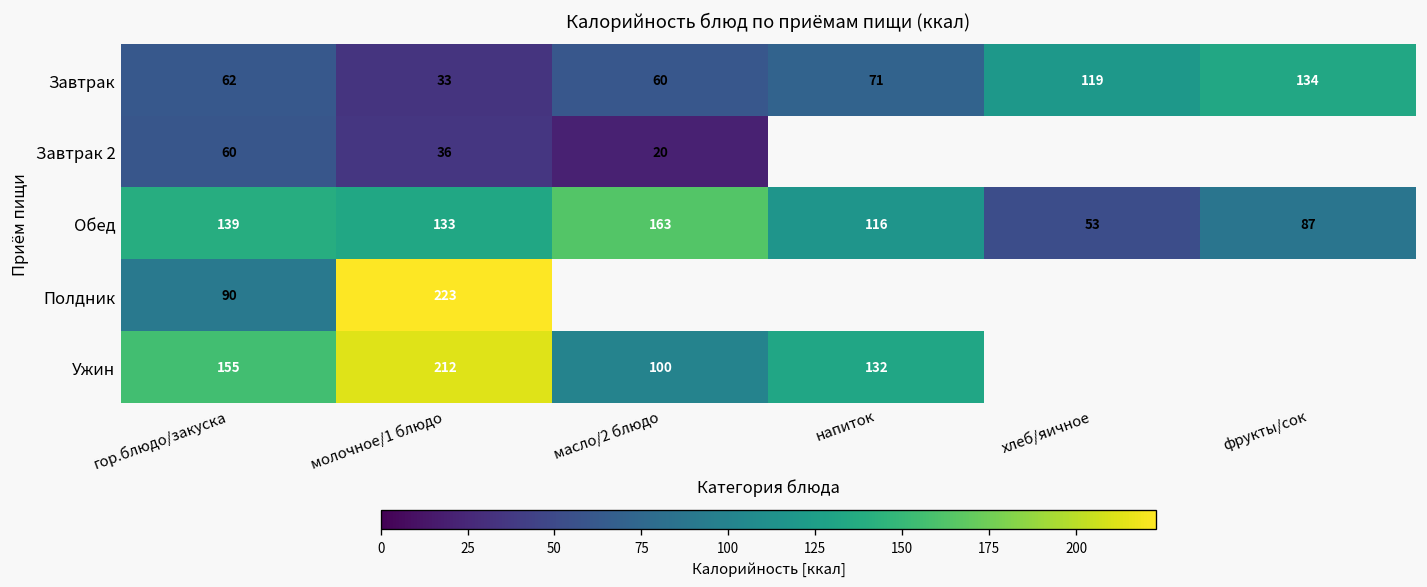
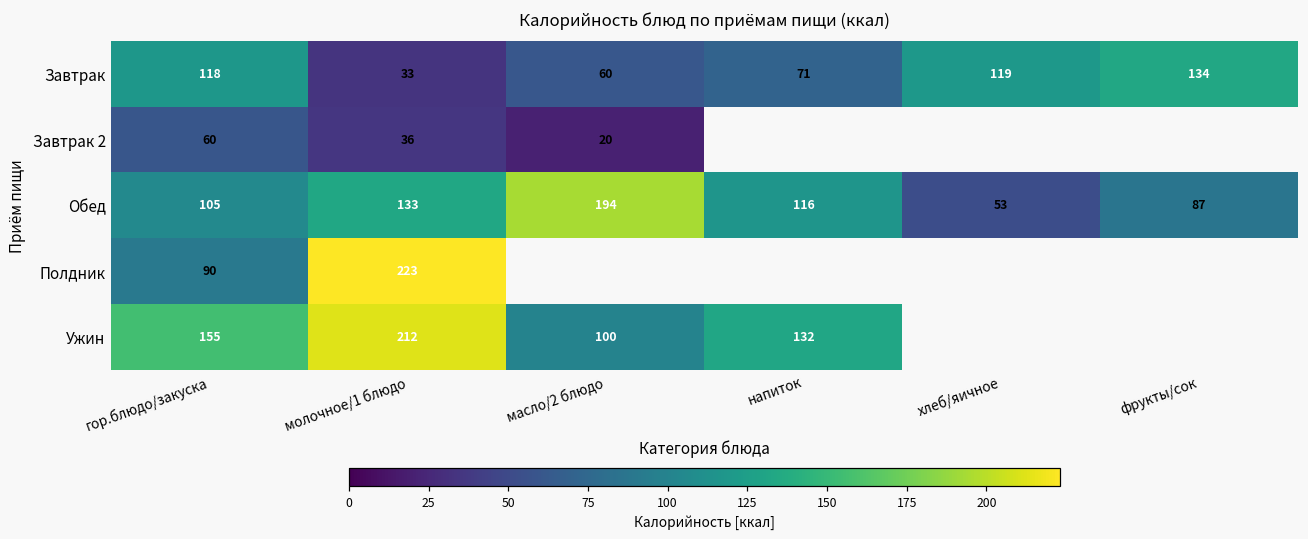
Завтрак, гор.блюдо/закуска: 62 -> 118
Обед, гор.блюдо/закуска: 139 -> 105
Обед, масло/2 блюдо: 163 -> 194
